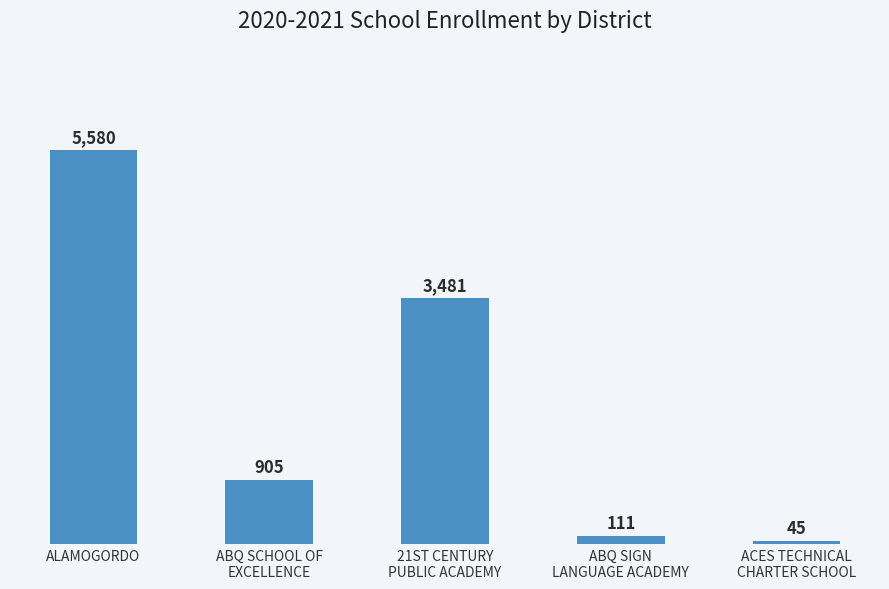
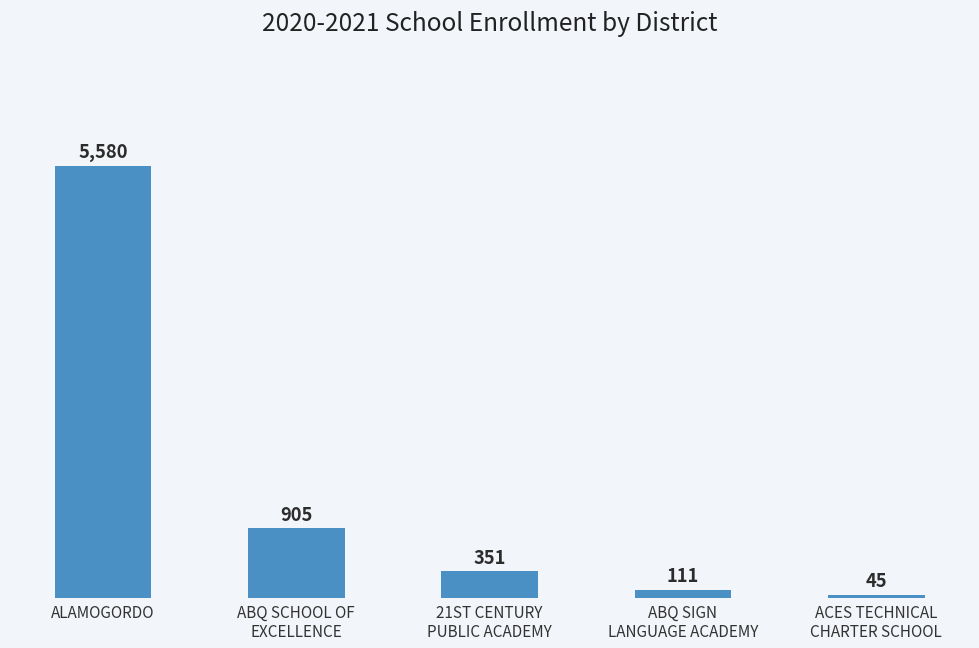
21ST CENTURY PUBLIC ACADEMY: 3,481 -> 351
